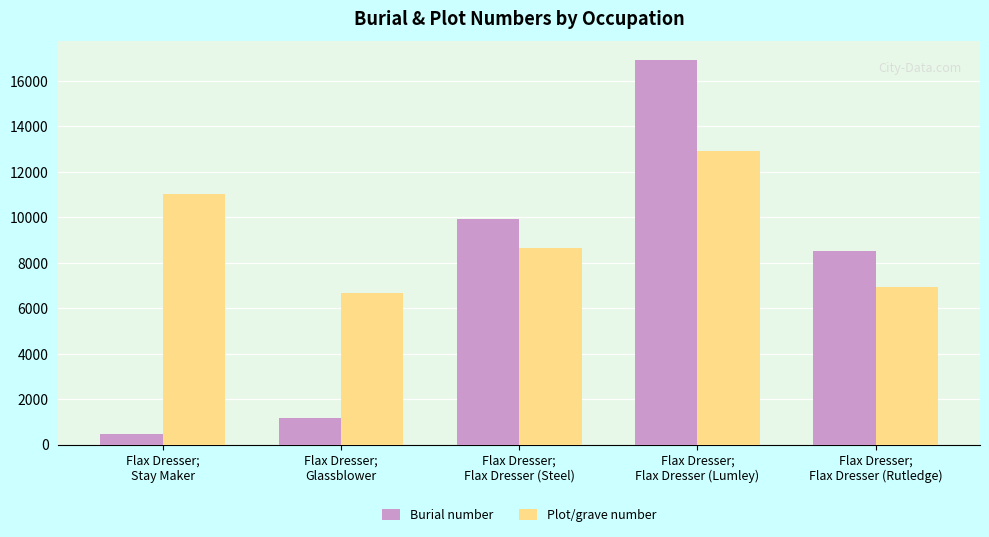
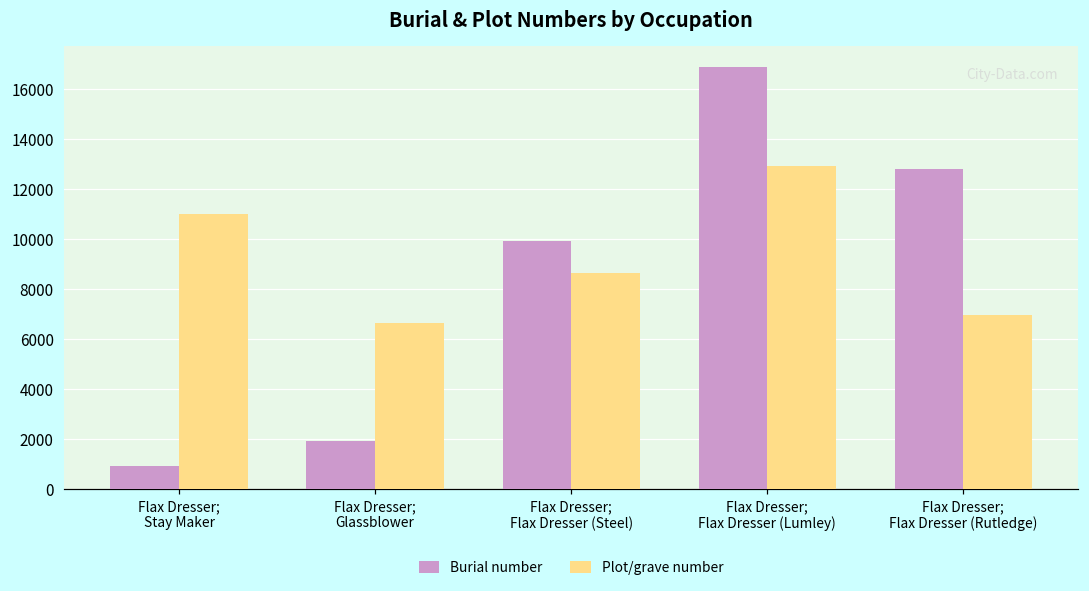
Burial number, Flax Dresser; Stay Maker: 500 -> 900
Burial number, Flax Dresser; Glassblower: 1200 -> 1900
Burial number, Flax Dresser; Flax Dresser (Rutledge): 8500 -> 12800
